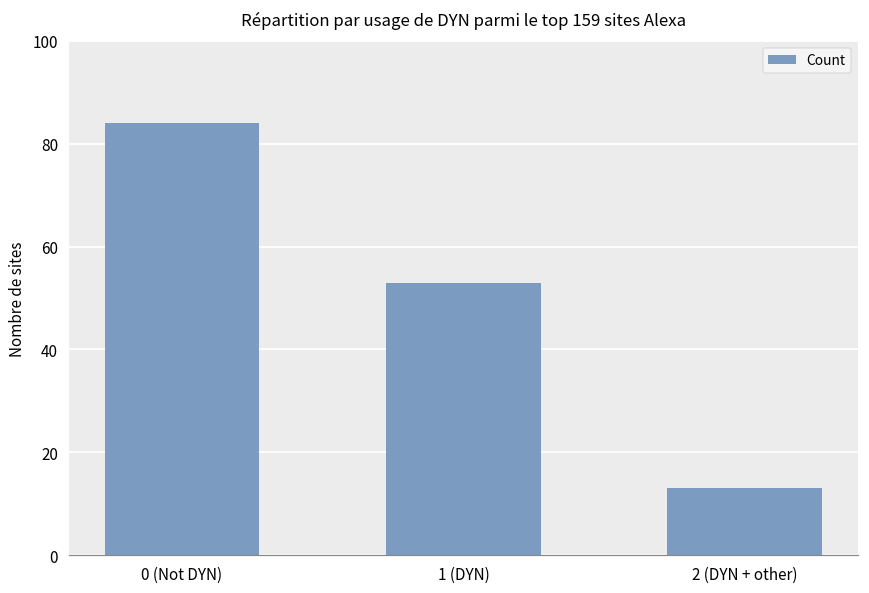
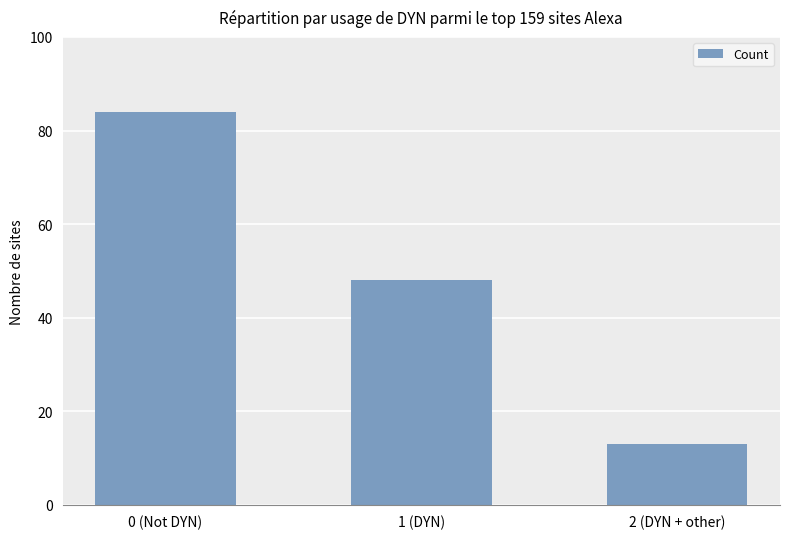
1 (DYN): 53 -> 48
